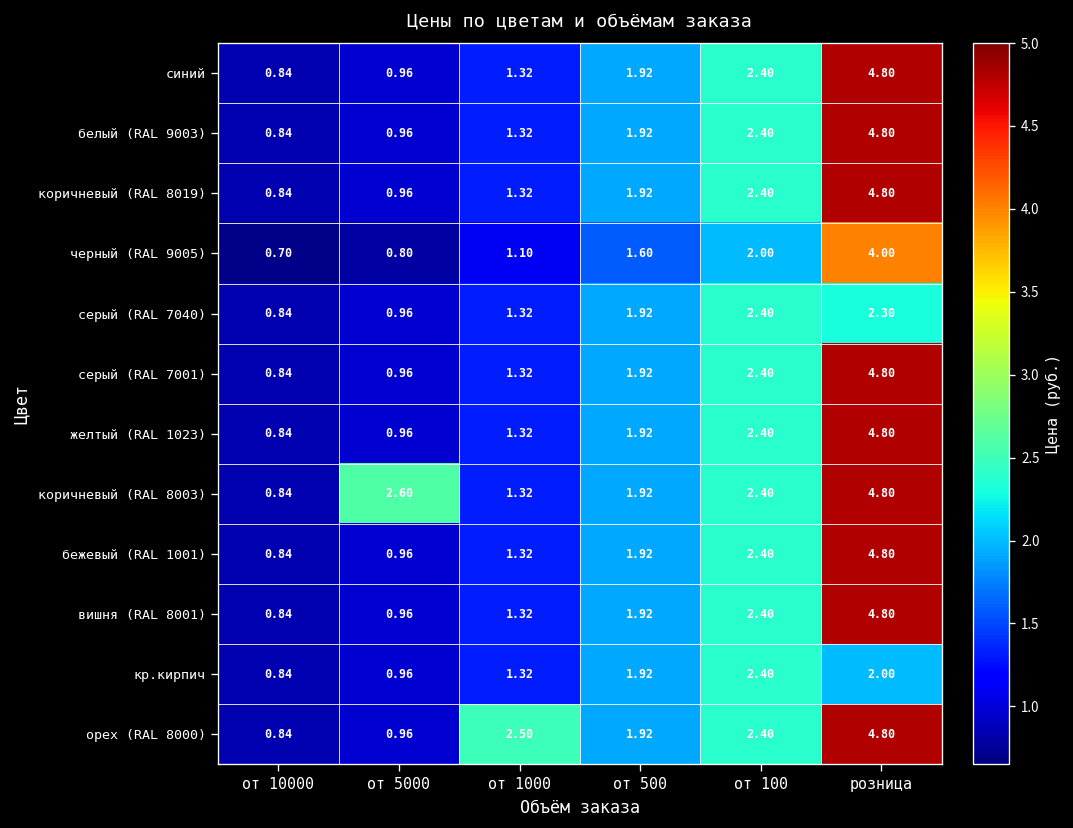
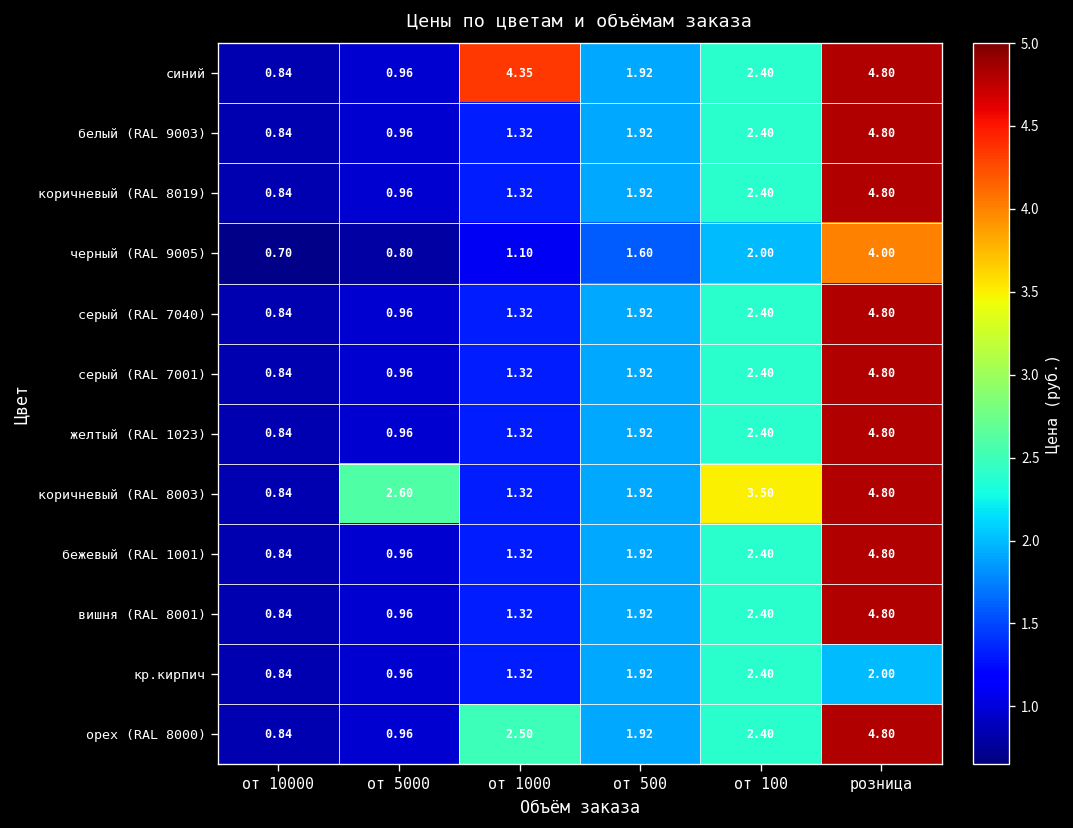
синий, от 1000: 1.32 -> 4.35
серый (RAL 7040), розница: 2.30 -> 4.80
коричневый (RAL 8003), от 100: 2.40 -> 3.50
